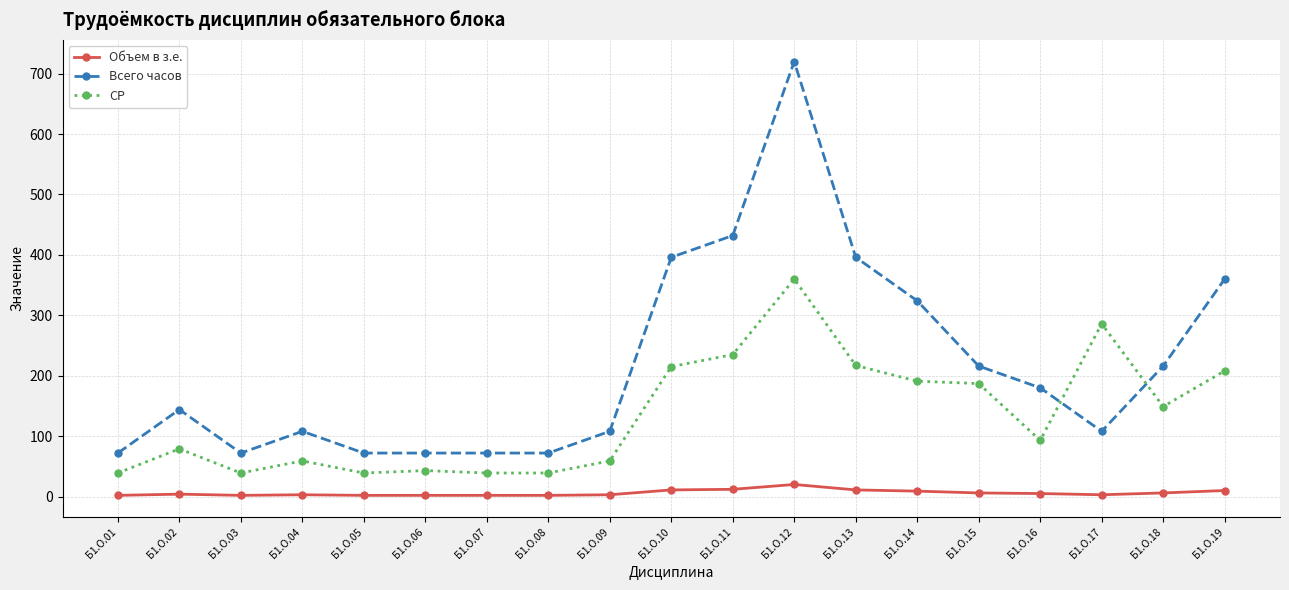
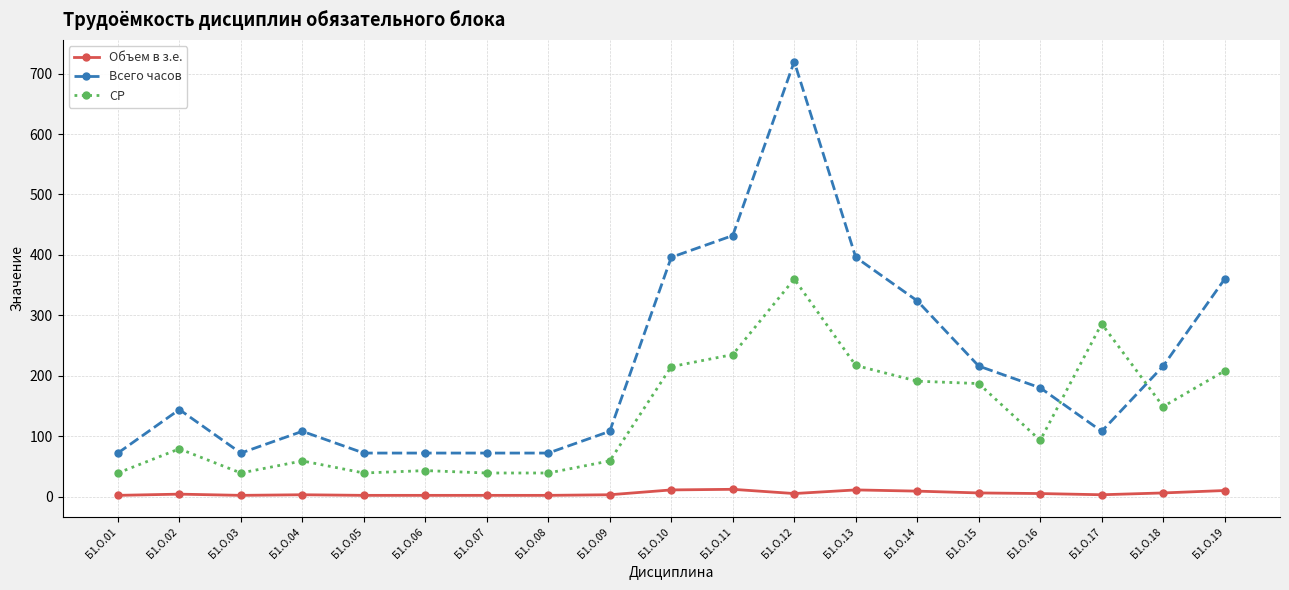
Объем в з.е., Б1.О.12: 20 -> 10
